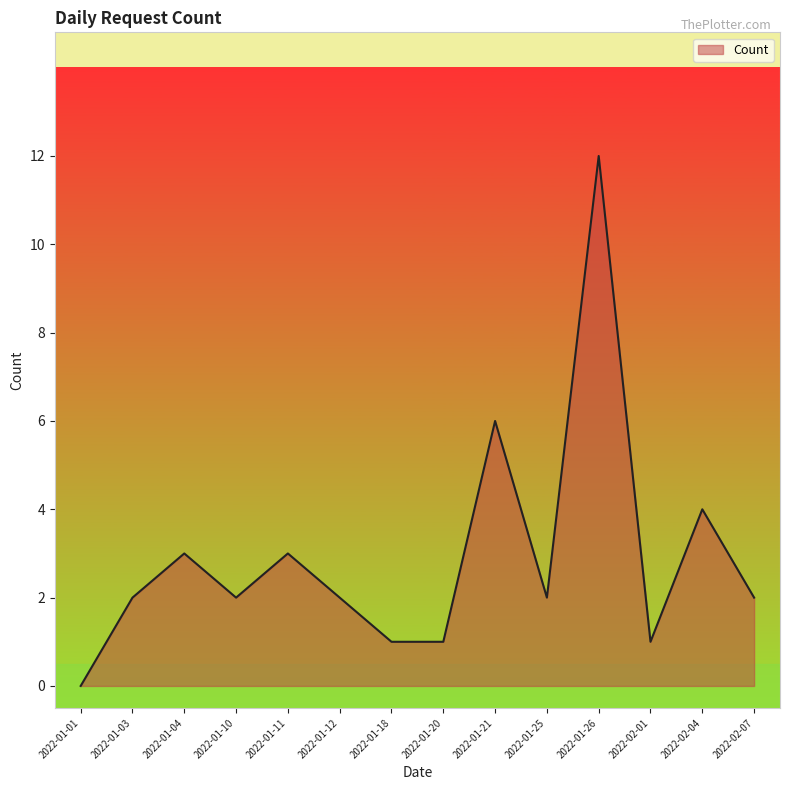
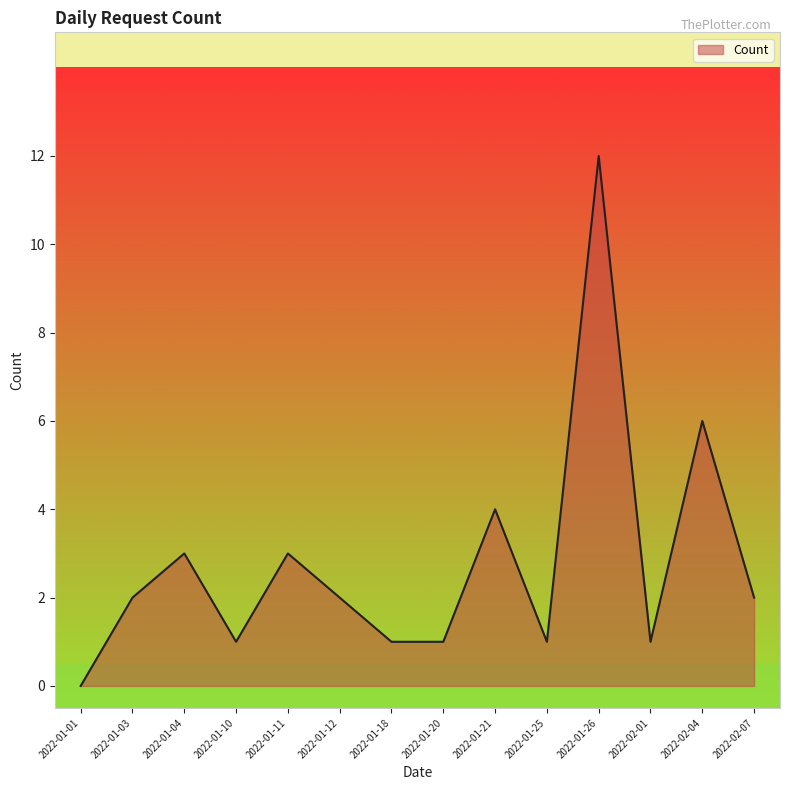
2022-01-10: 2 -> 1
2022-01-21: 6 -> 4
2022-01-25: 2 -> 1
2022-02-04: 4 -> 6
